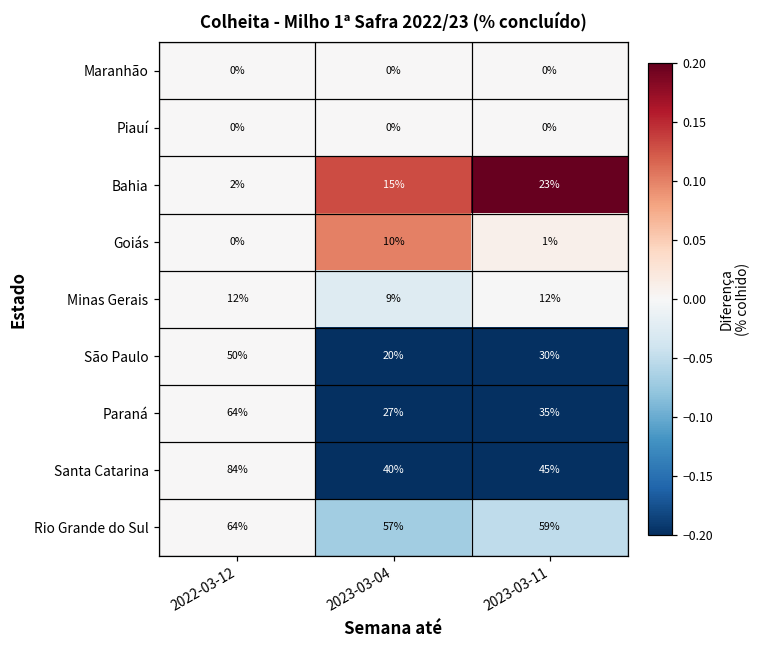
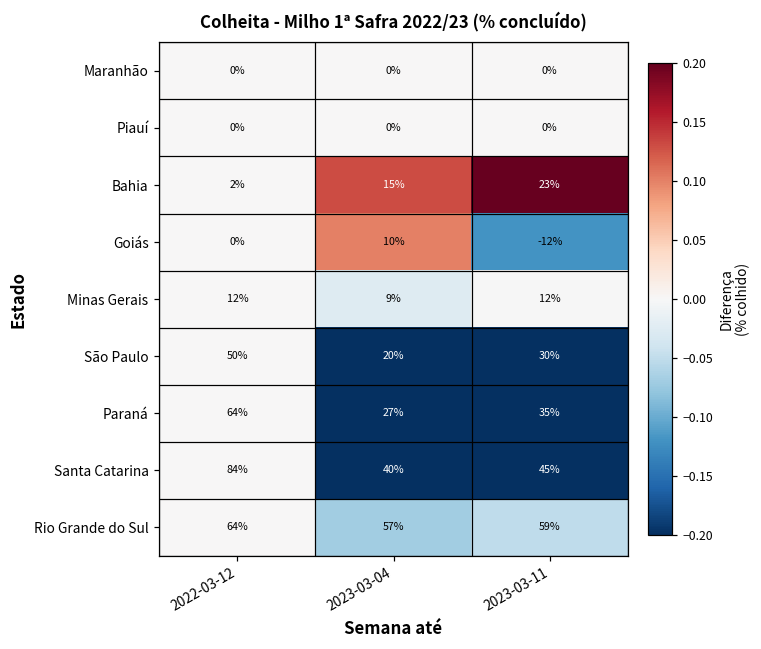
Goiás, 2023-03-11: 1% -> -12%
